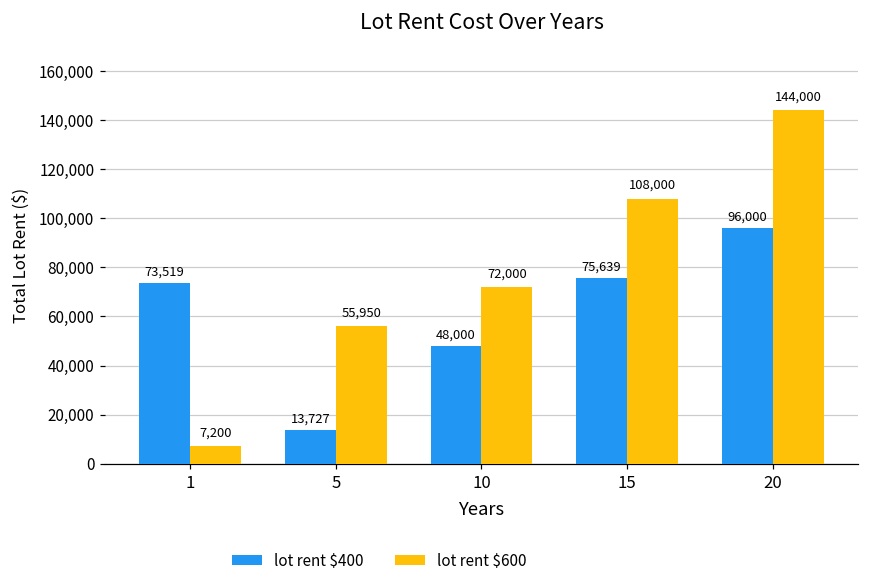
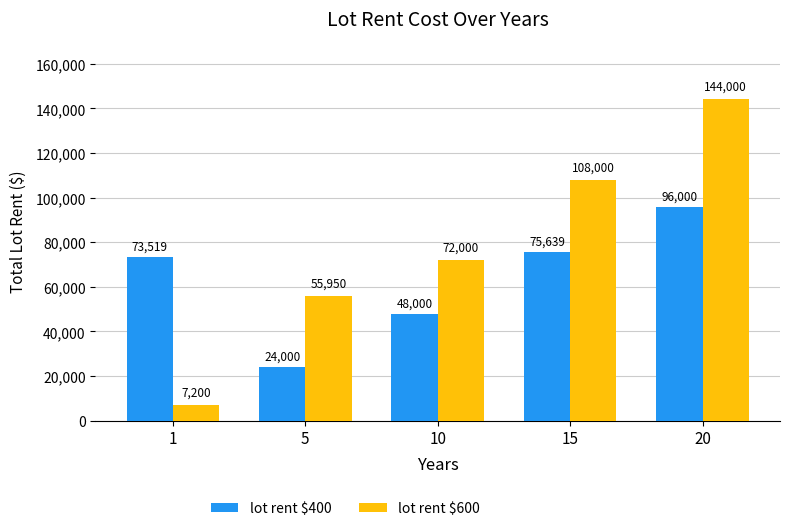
lot rent $400, 5: 13,727 -> 24,000
